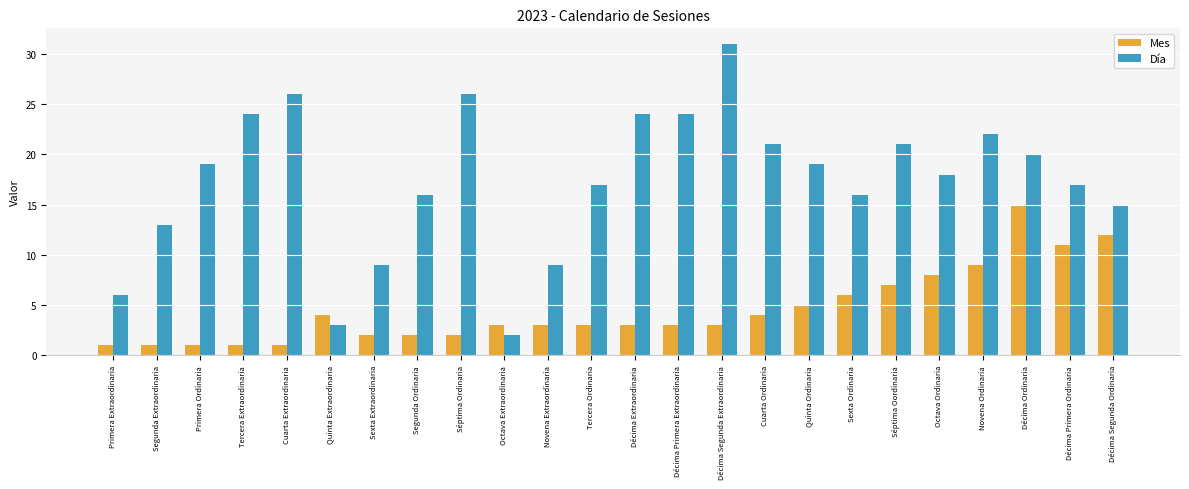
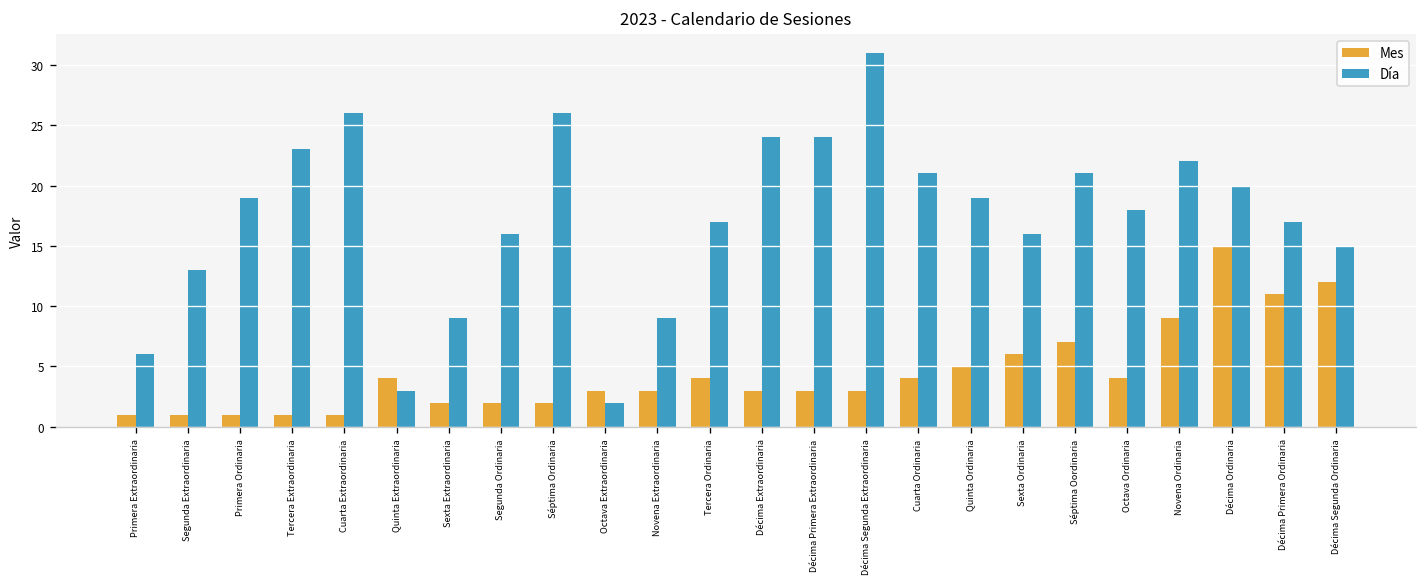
Día, Tercera Extraordinaria: 24 -> 23
Mes, Tercera Ordinaria: 3 -> 4
Mes, Octava Ordinaria: 8 -> 4
